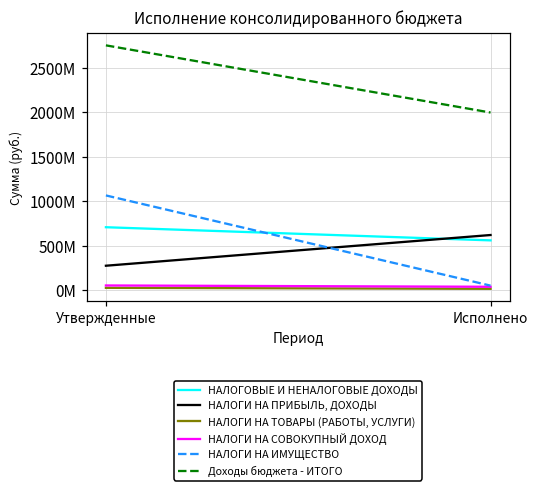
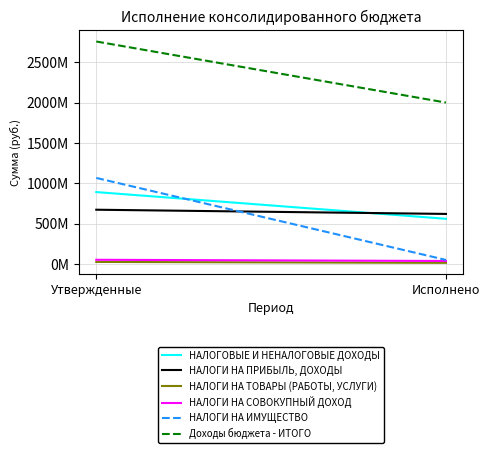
НАЛОГОВЫЕ И НЕНАЛОГОВЫЕ ДОХОДЫ, Утвержденные: 700000000 -> 900000000
НАЛОГИ НА ПРИБЫЛЬ, ДОХОДЫ, Утвержденные: 300000000 -> 700000000
